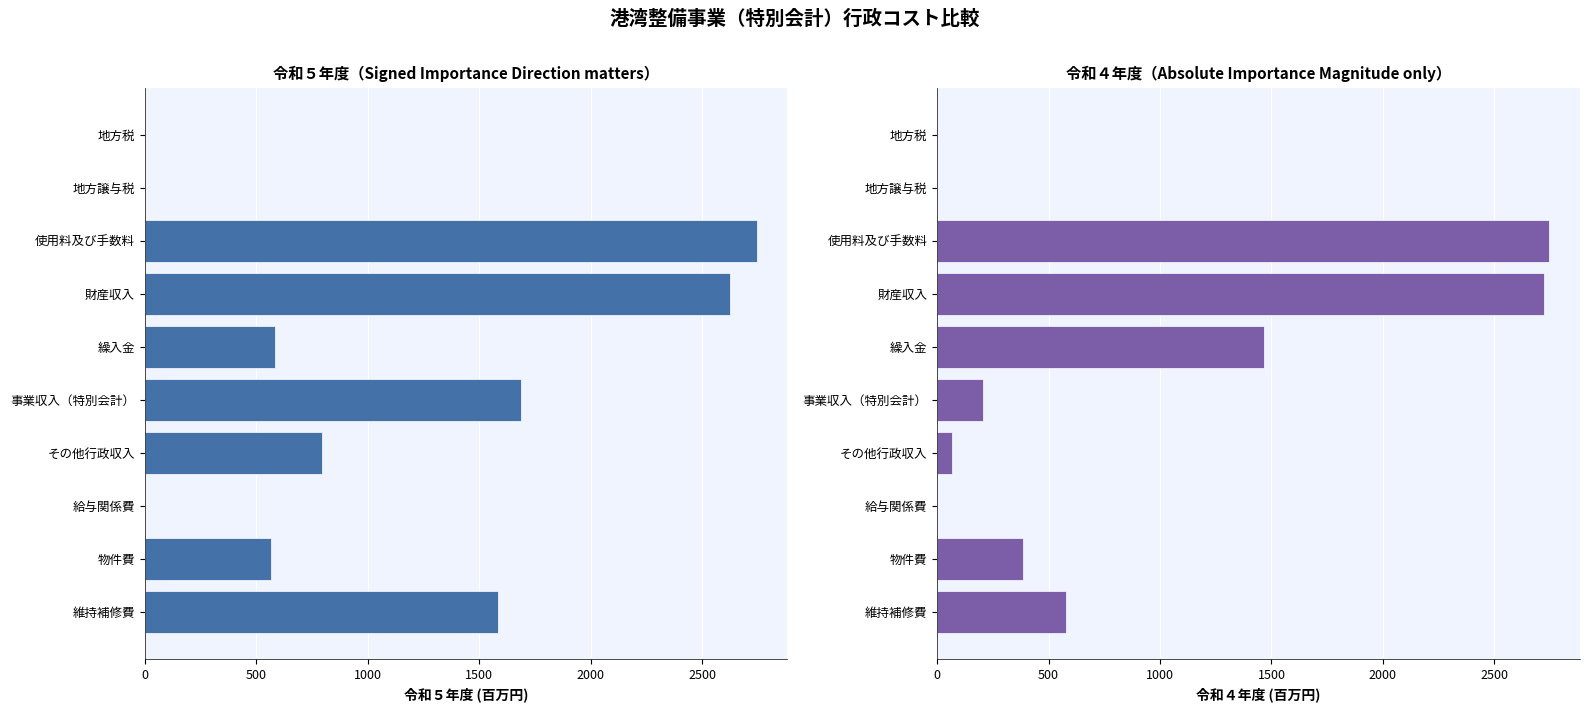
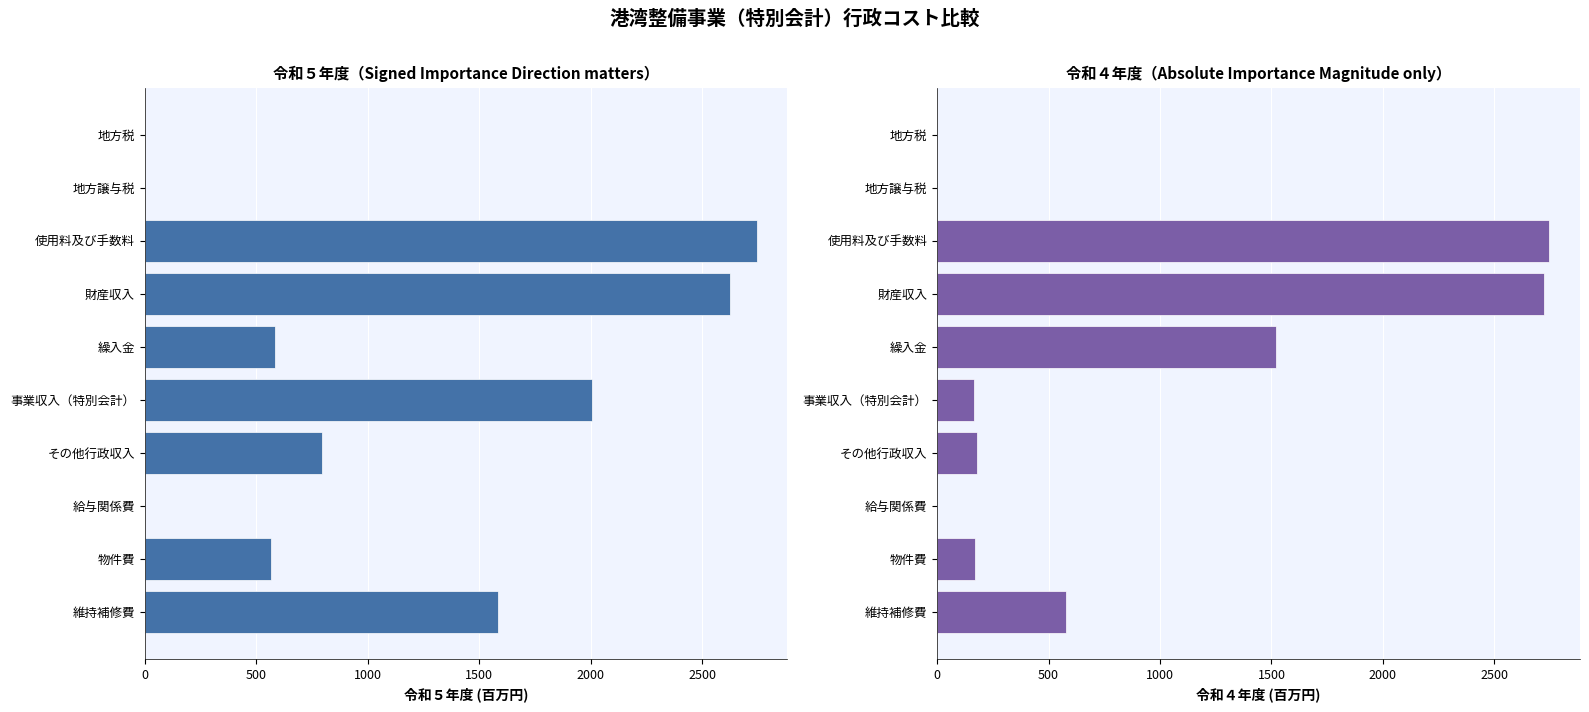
令和５年度（Signed Importance Direction matters）, 事業収入（特別会計）: 1690 -> 2010
令和４年度（Absolute Importance Magnitude only）, 繰入金: 1470 -> 1520
令和４年度（Absolute Importance Magnitude only）, 事業収入（特別会計）: 210 -> 160
令和４年度（Absolute Importance Magnitude only）, その他行政収入: 70 -> 180
令和４年度（Absolute Importance Magnitude only）, 物件費: 380 -> 170
